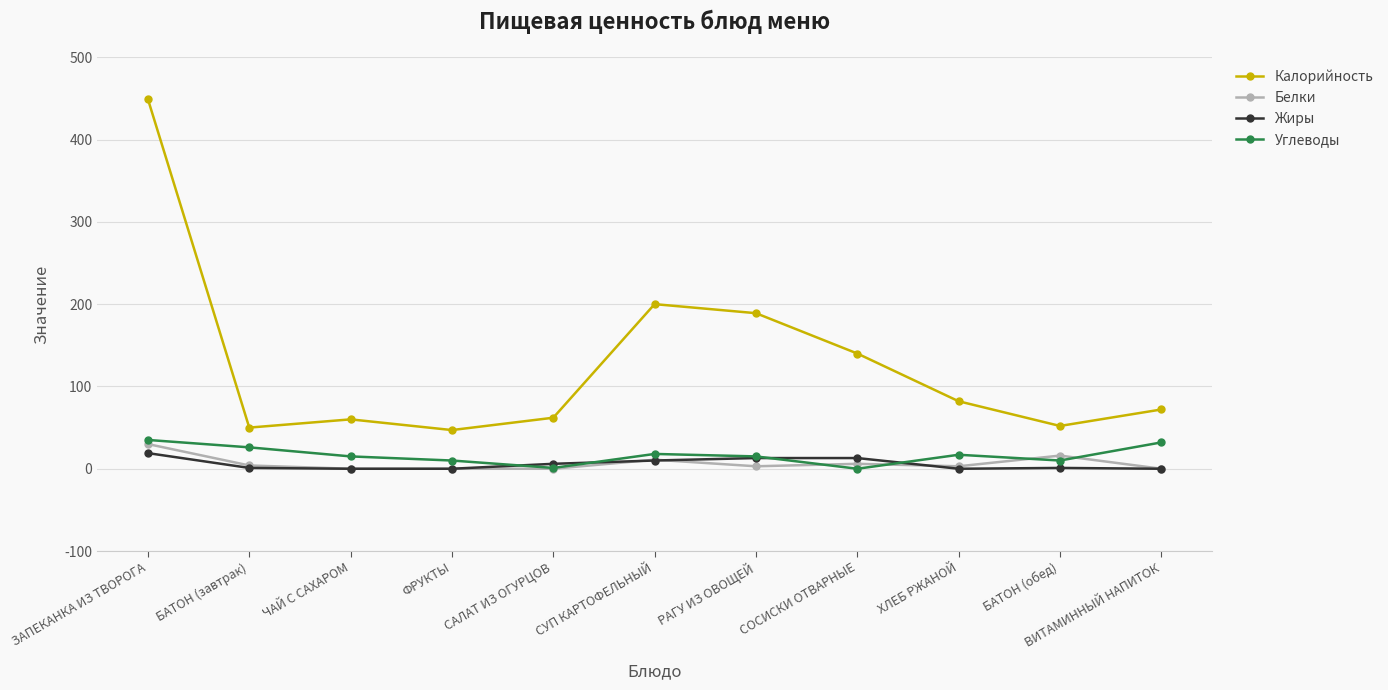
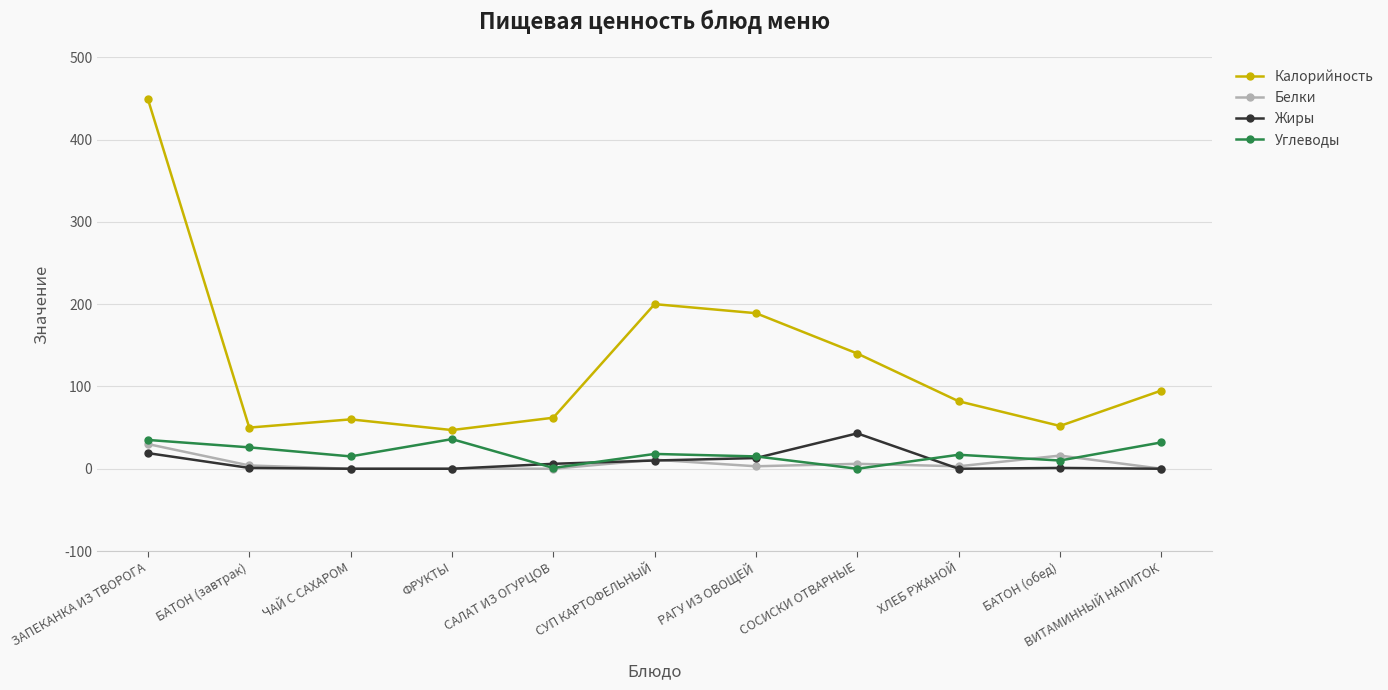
Углеводы, ФРУКТЫ: 10 -> 40
Жиры, СОСИСКИ ОТВАРНЫЕ: 10 -> 40
Калорийность, ВИТАМИННЫЙ НАПИТОК: 70 -> 100
